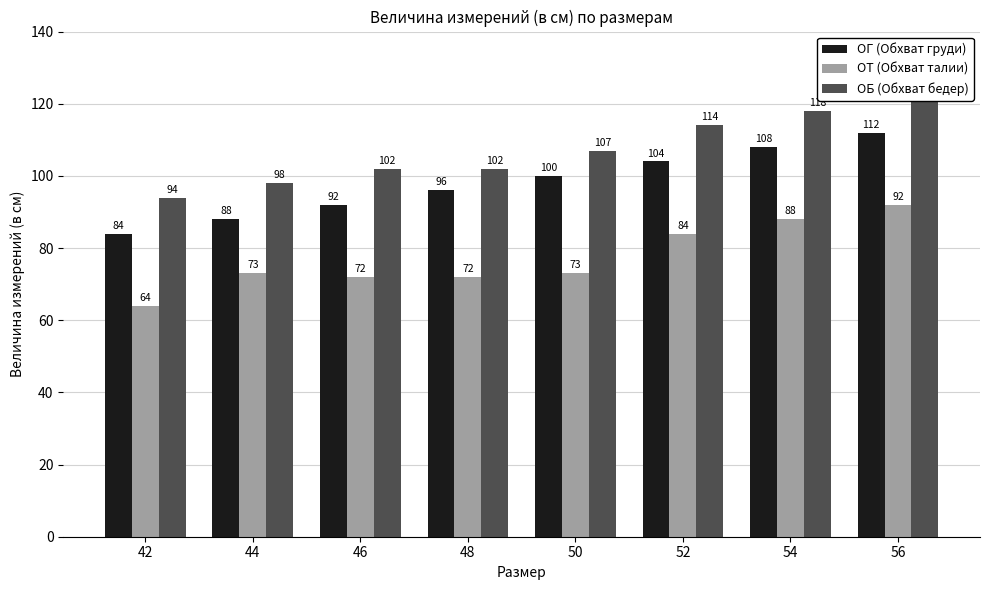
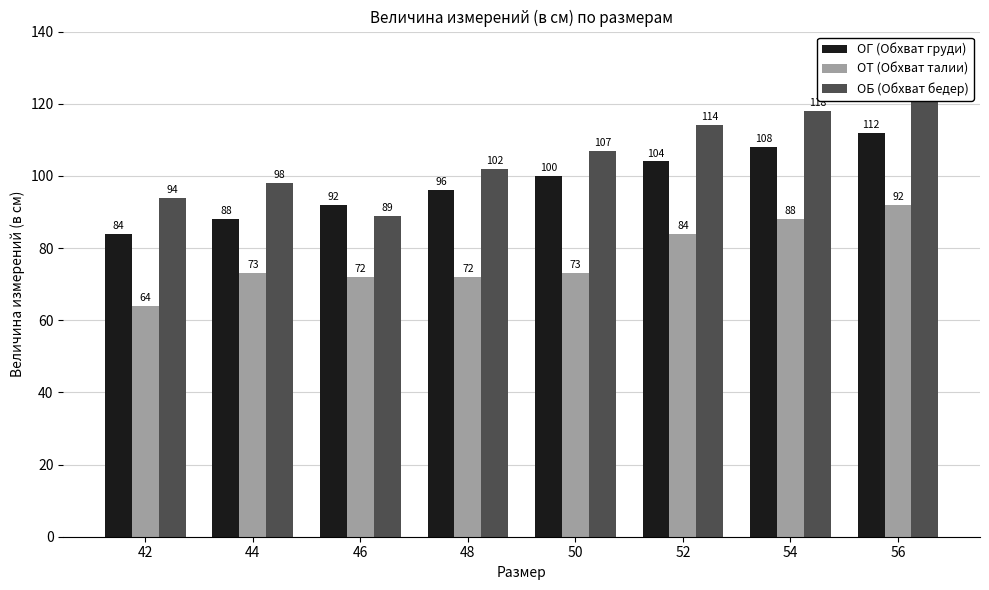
ОБ (Обхват бедер), 46: 102 -> 89
